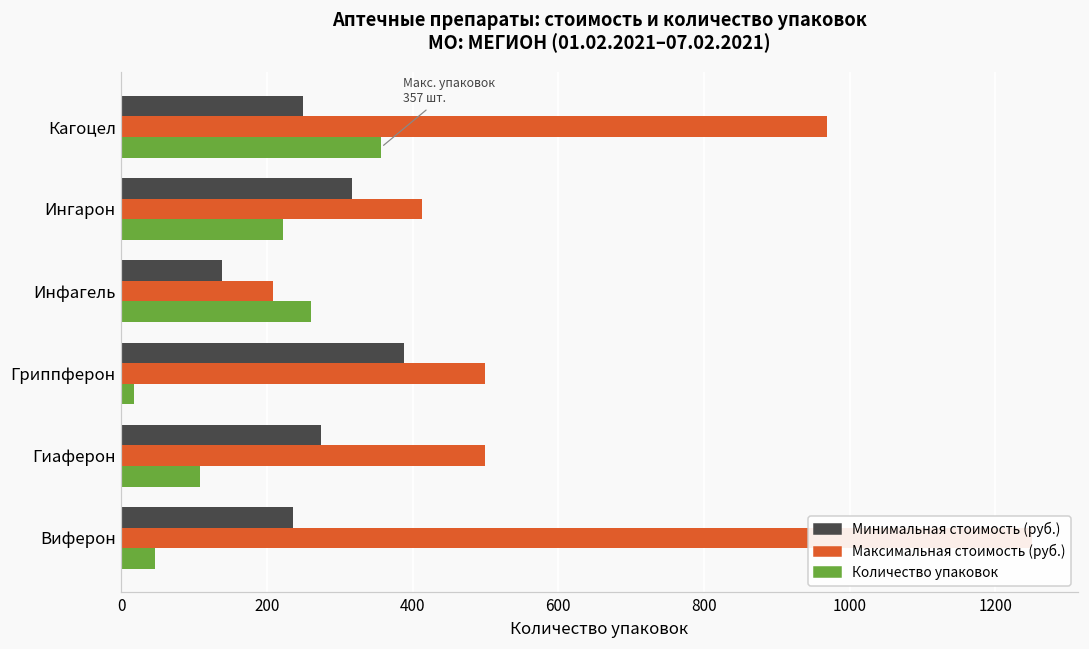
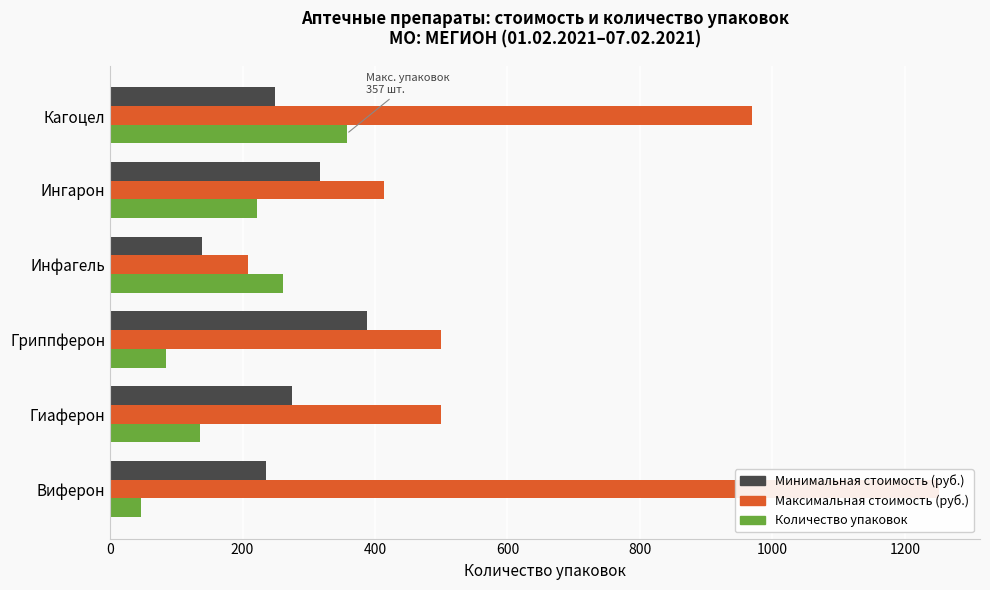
Количество упаковок, Гриппферон: 20 -> 80
Количество упаковок, Гиаферон: 110 -> 140
